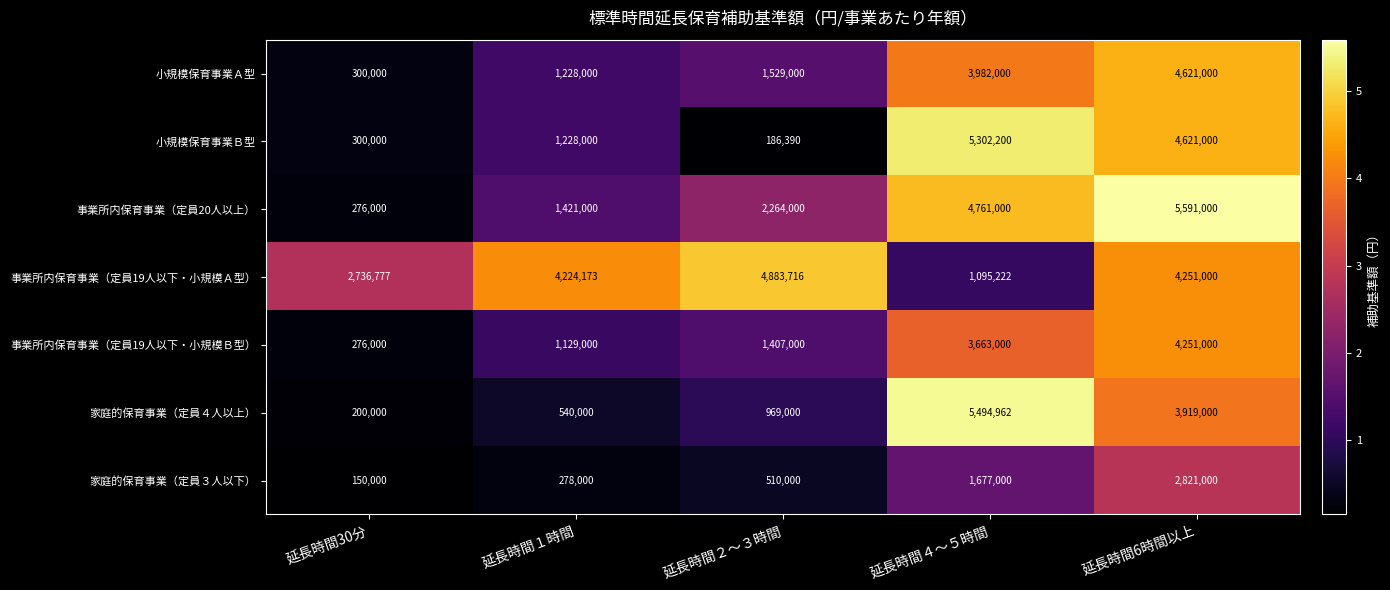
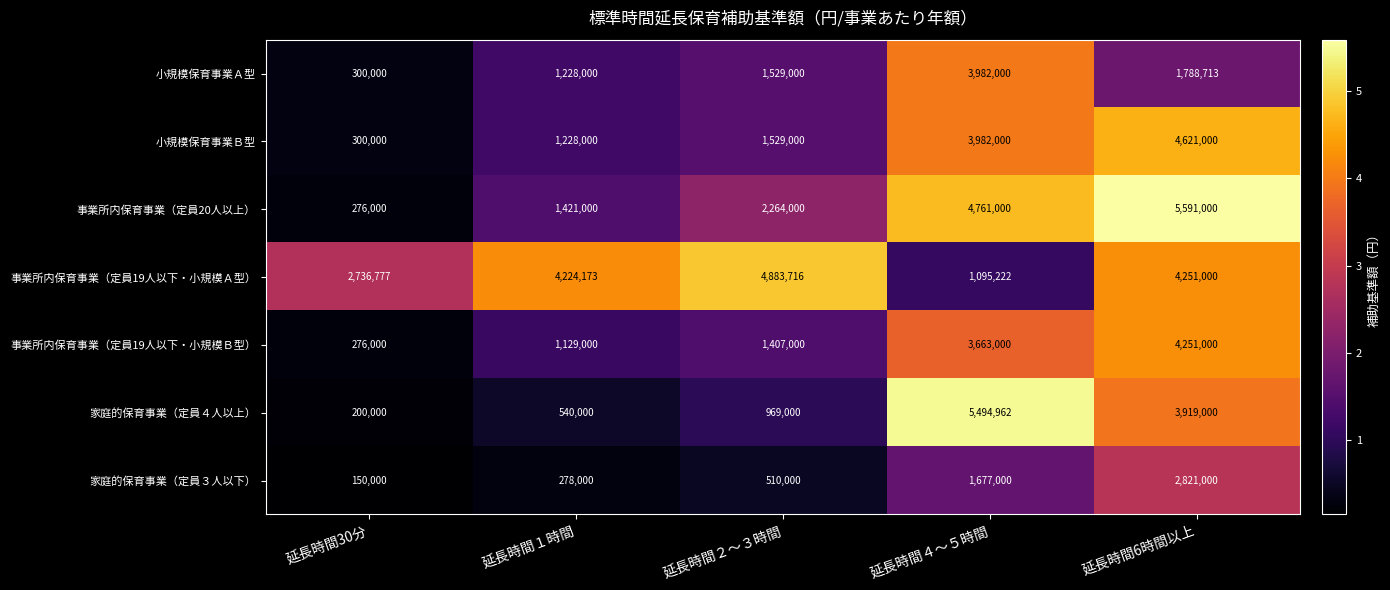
小規模保育事業Ａ型, 延長時間6時間以上: 4,621,000 -> 1,788,713
小規模保育事業Ｂ型, 延長時間２～３時間: 186,390 -> 1,529,000
小規模保育事業Ｂ型, 延長時間４～５時間: 5,302,200 -> 3,982,000
